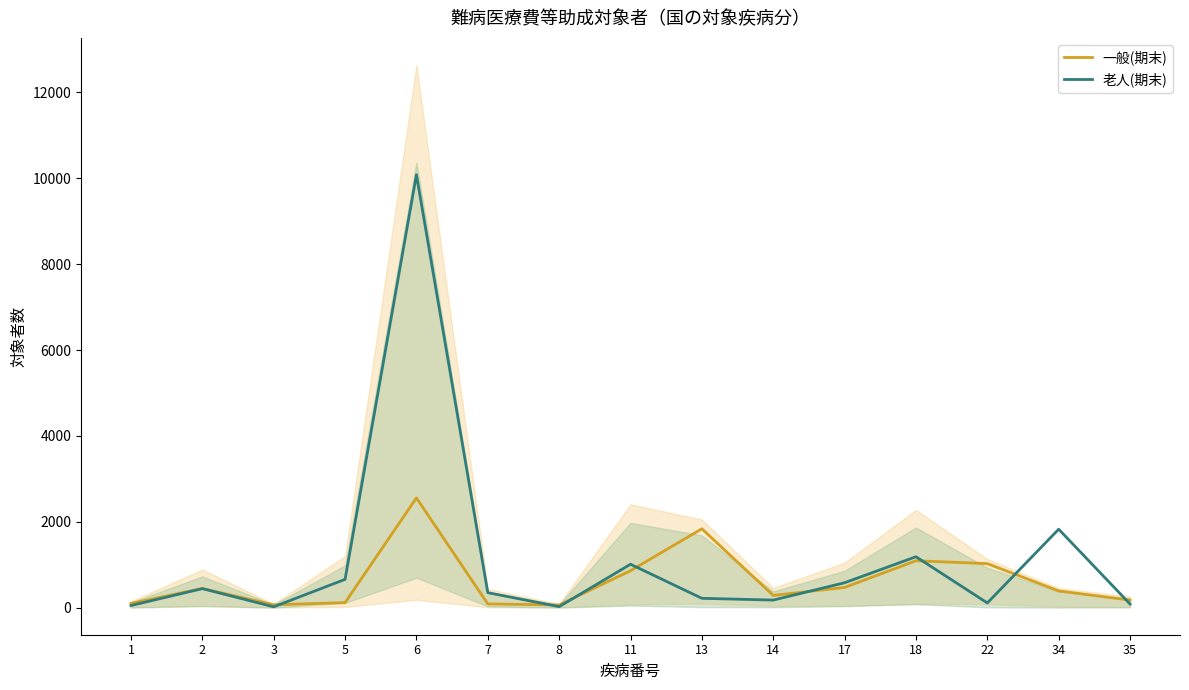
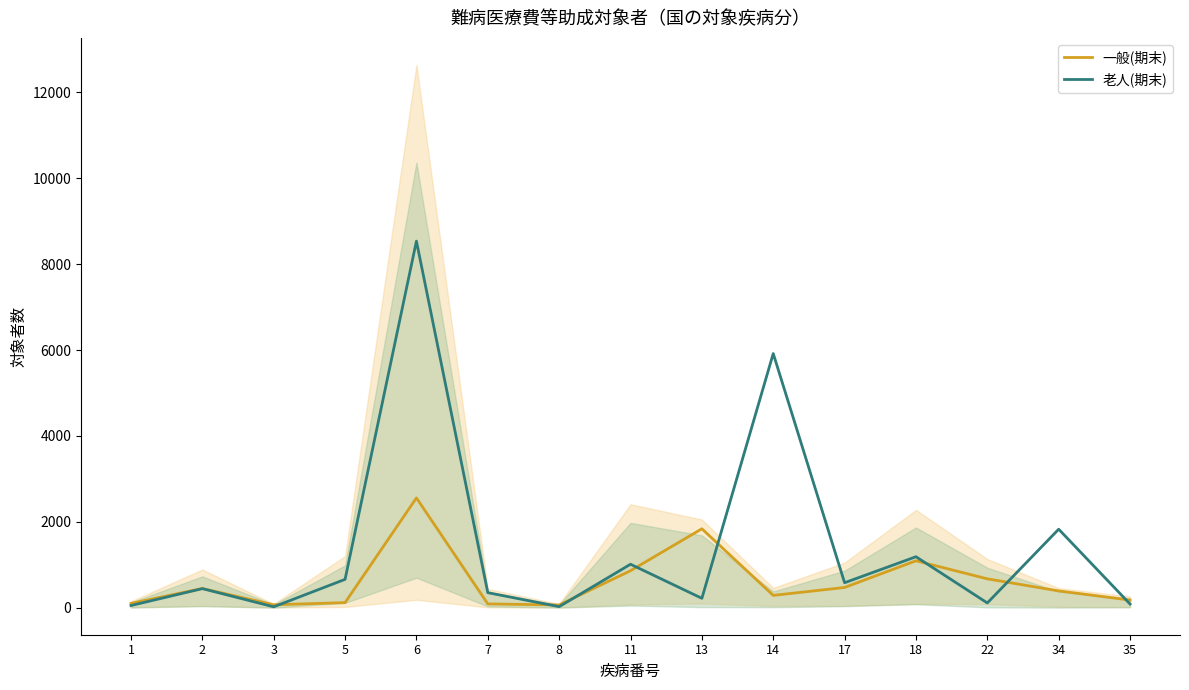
老人(期末), 6: 10100 -> 8500
老人(期末), 14: 200 -> 5900
一般(期末), 22: 1000 -> 700
